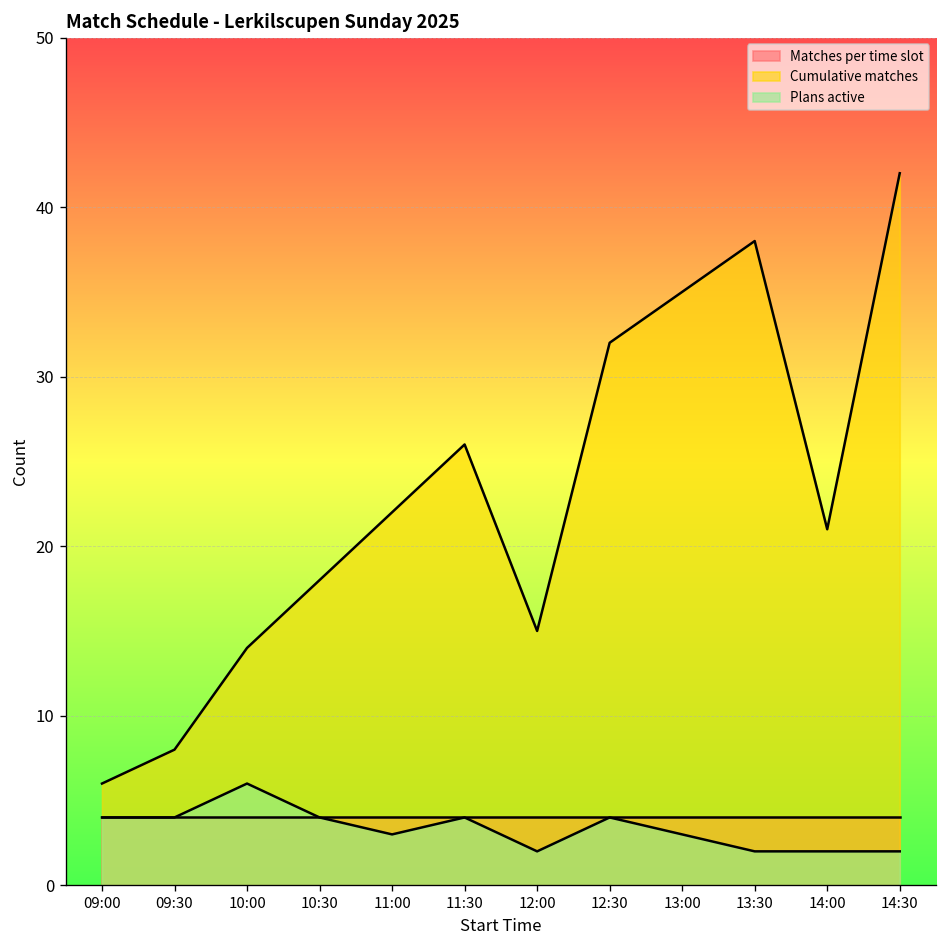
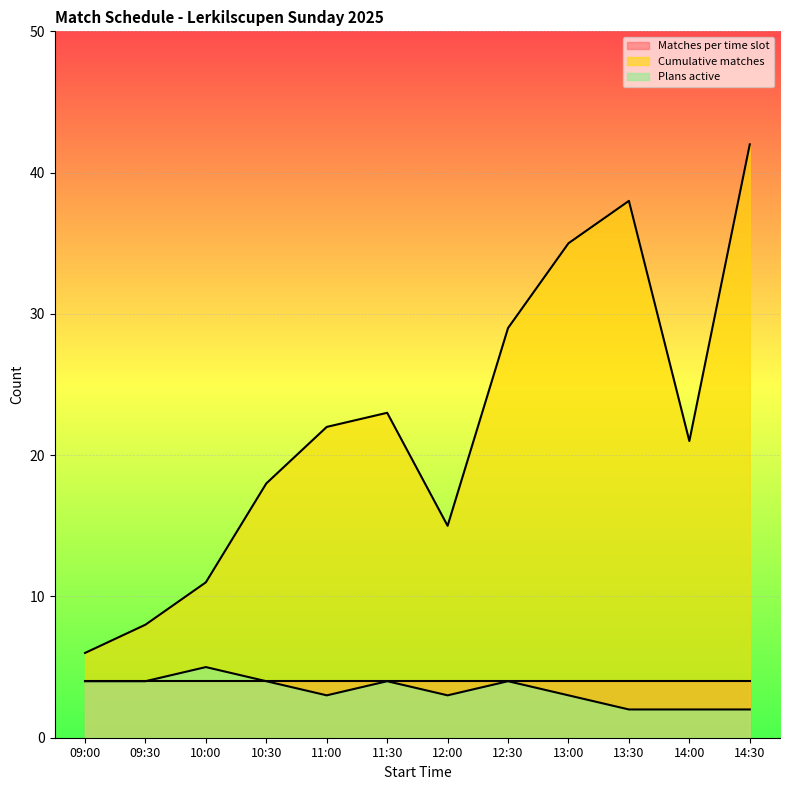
Cumulative matches, 10:00: 14 -> 11
Plans active, 10:00: 6 -> 5
Cumulative matches, 11:30: 26 -> 23
Plans active, 12:00: 2 -> 3
Cumulative matches, 12:30: 32 -> 29
